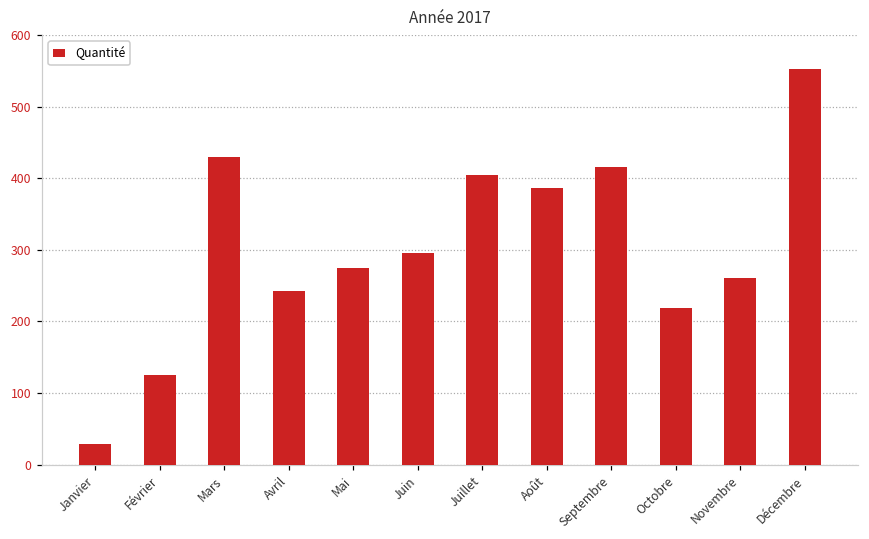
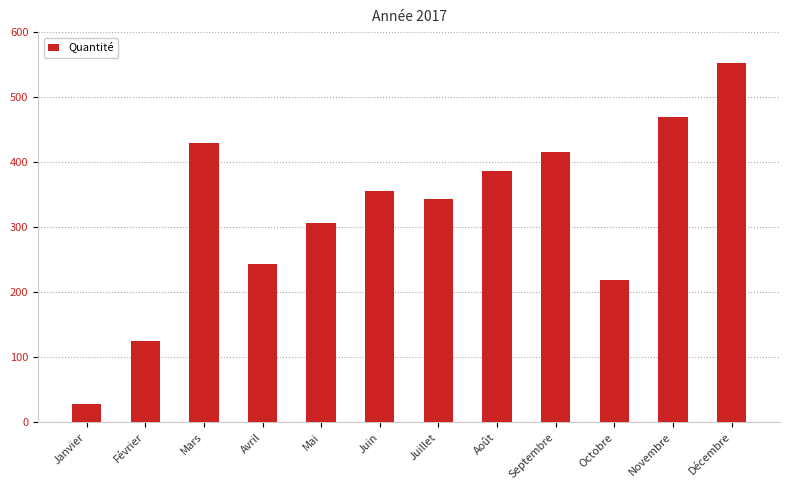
Mai: 280 -> 310
Juin: 300 -> 360
Juillet: 410 -> 340
Novembre: 260 -> 470
